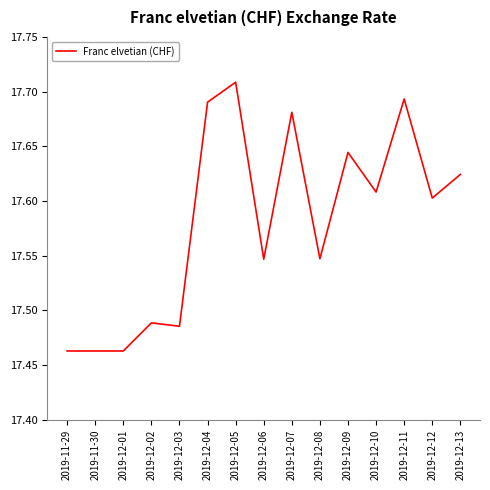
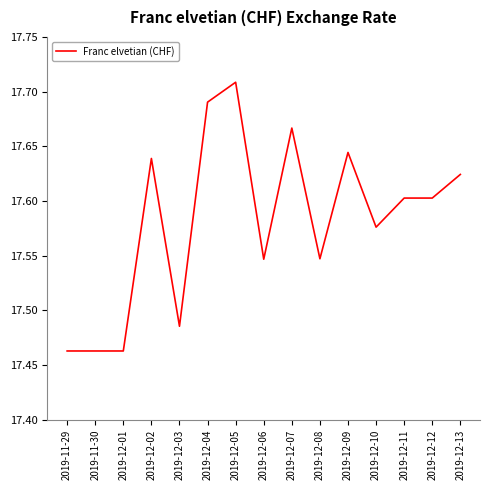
2019-12-02: 17.489 -> 17.639
2019-12-07: 17.681 -> 17.667
2019-12-10: 17.608 -> 17.576
2019-12-11: 17.693 -> 17.603
